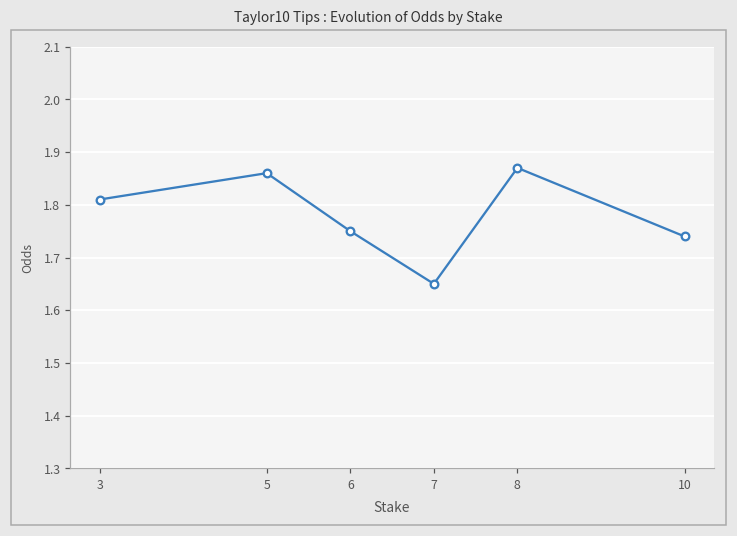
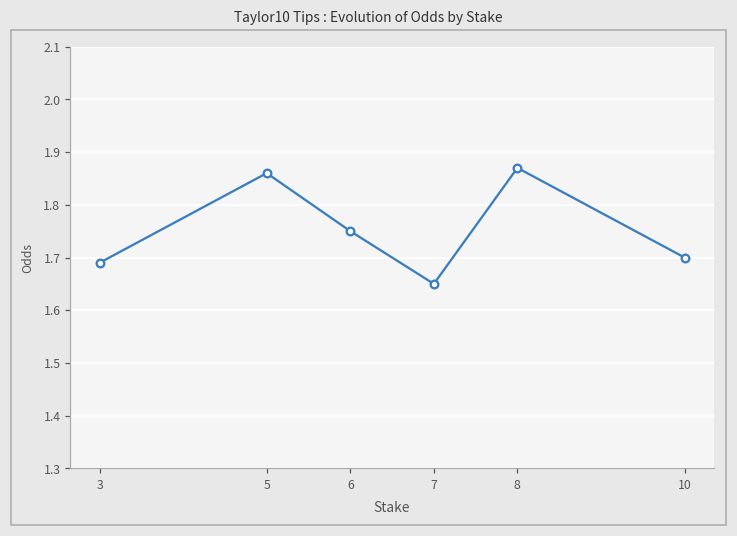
3: 1.81 -> 1.69
10: 1.74 -> 1.70
